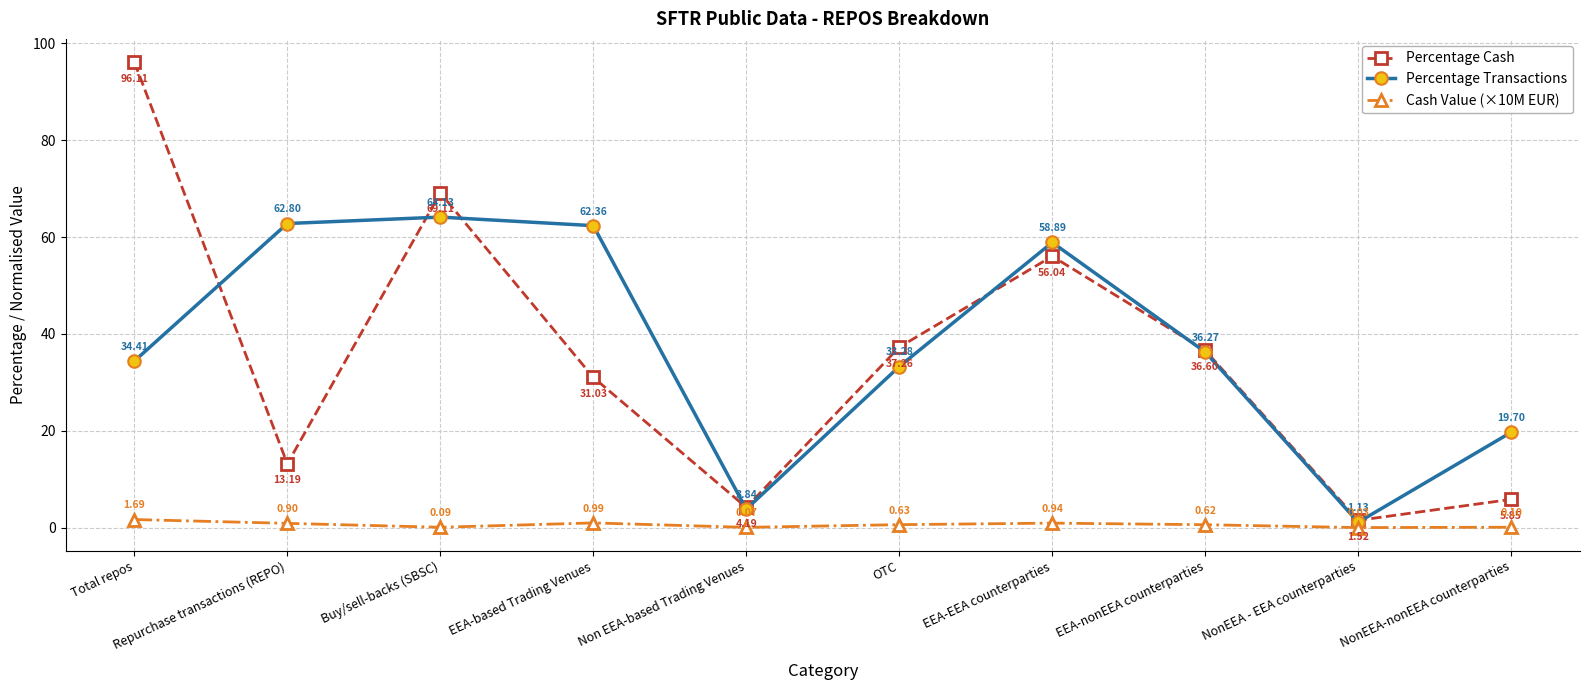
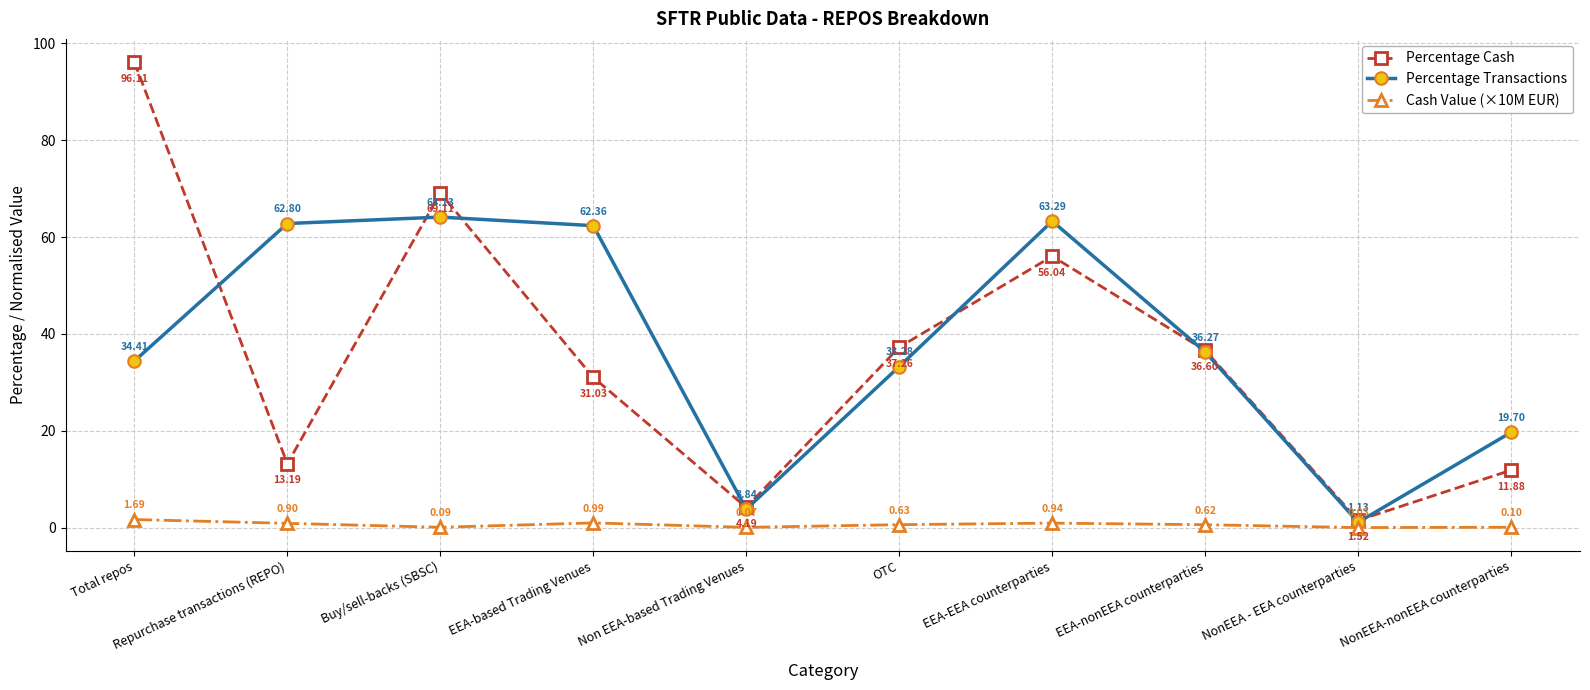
Percentage Transactions, EEA-EEA counterparties: 58.89 -> 63.29
Percentage Cash, NonEEA-nonEEA counterparties: 5.85 -> 11.88
